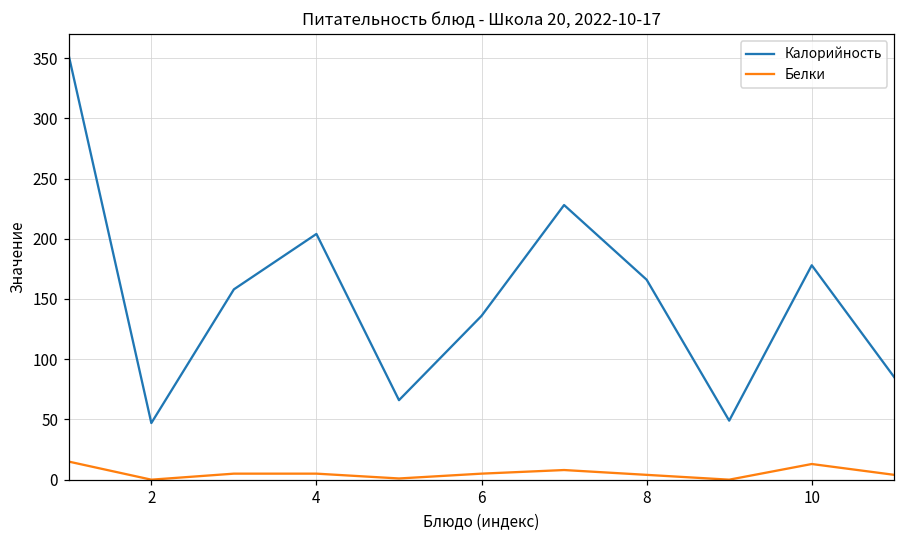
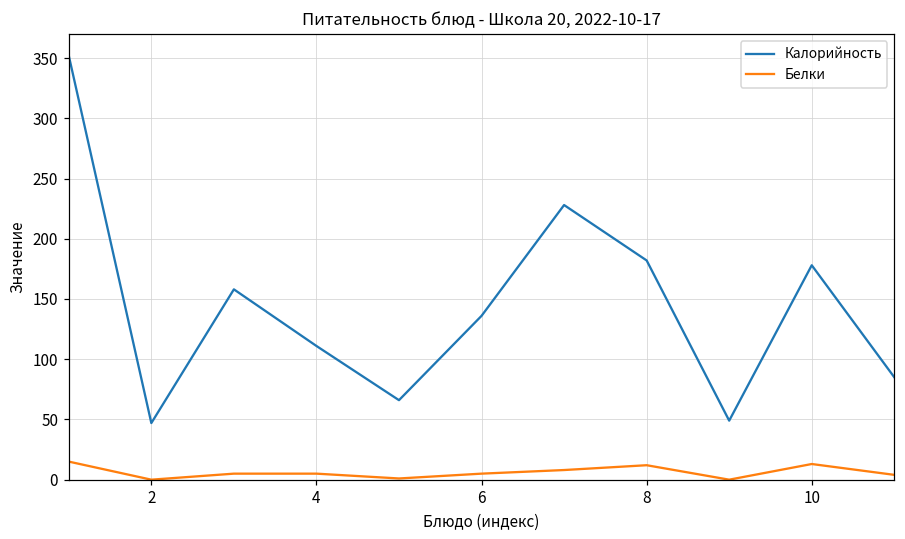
Калорийность, 4: 204 -> 111
Калорийность, 8: 166 -> 182
Белки, 8: 4 -> 12
